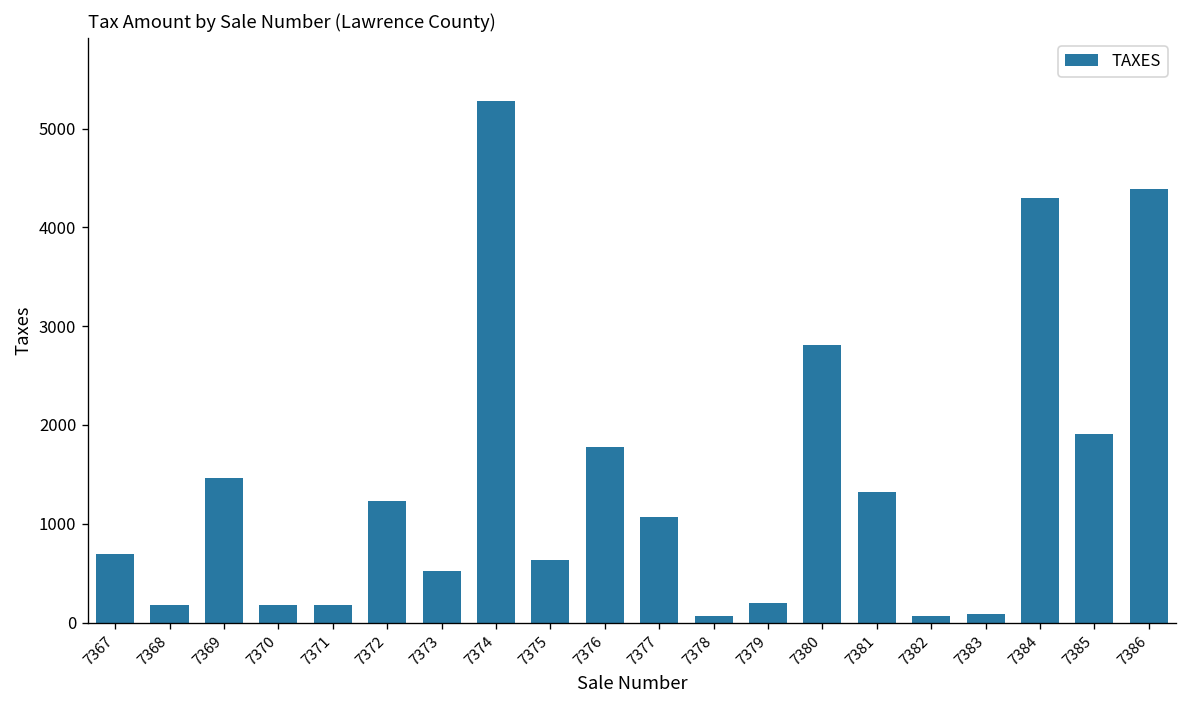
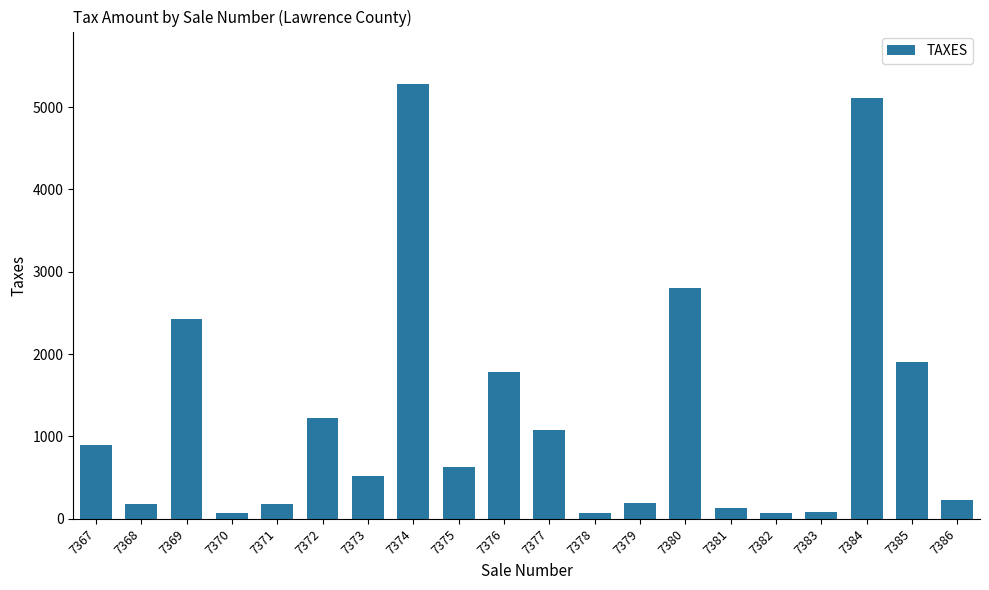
7367: 700 -> 900
7369: 1500 -> 2400
7370: 200 -> 100
7381: 1300 -> 100
7384: 4300 -> 5100
7386: 4400 -> 200
